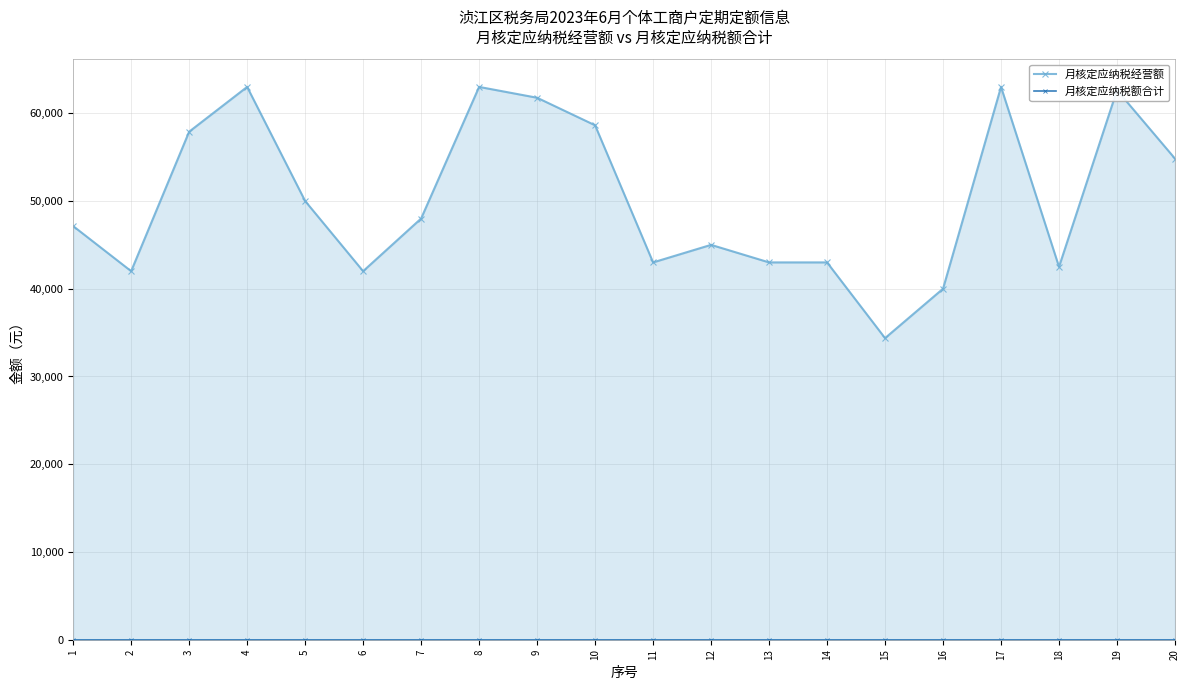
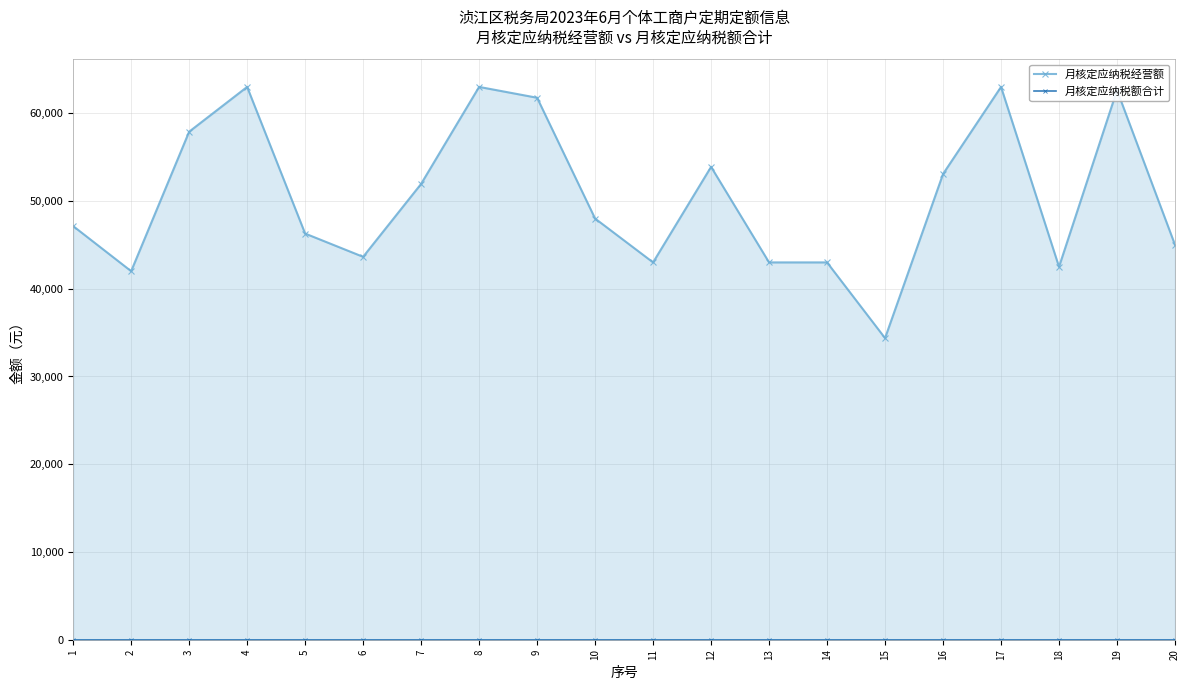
月核定应纳税经营额, 5: 50,000 -> 46,000
月核定应纳税经营额, 6: 42,000 -> 44,000
月核定应纳税经营额, 7: 48,000 -> 52,000
月核定应纳税经营额, 10: 59,000 -> 48,000
月核定应纳税经营额, 12: 45,000 -> 54,000
月核定应纳税经营额, 16: 40,000 -> 53,000
月核定应纳税经营额, 20: 55,000 -> 45,000
